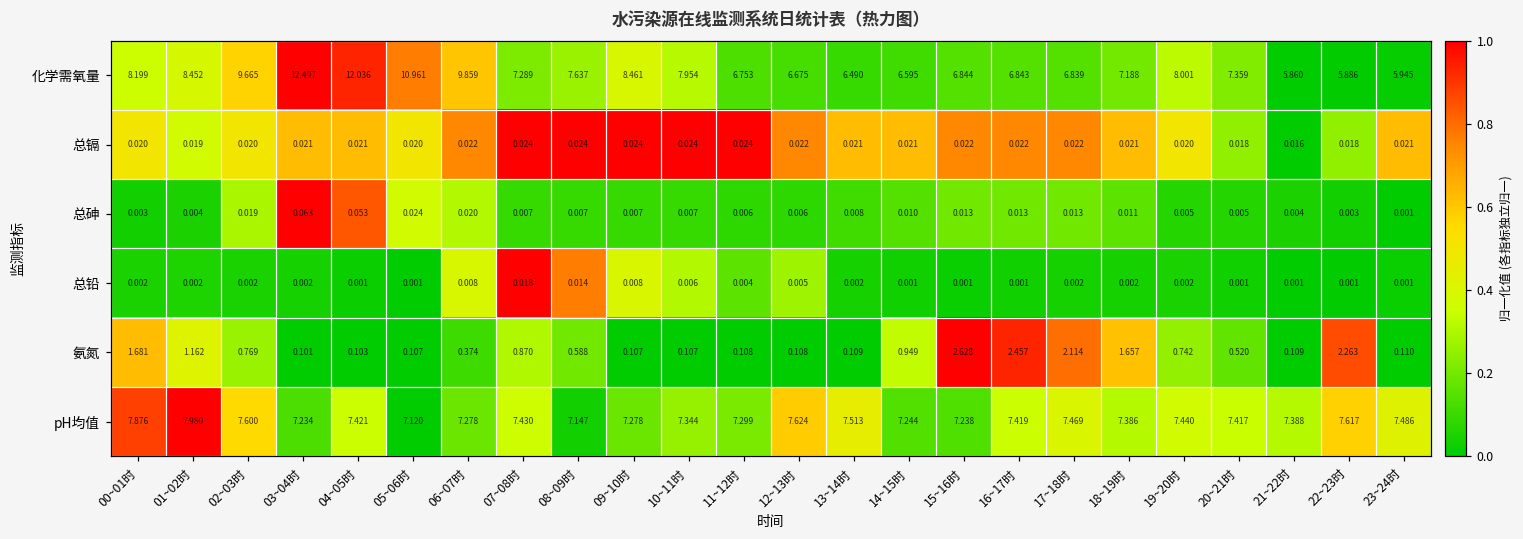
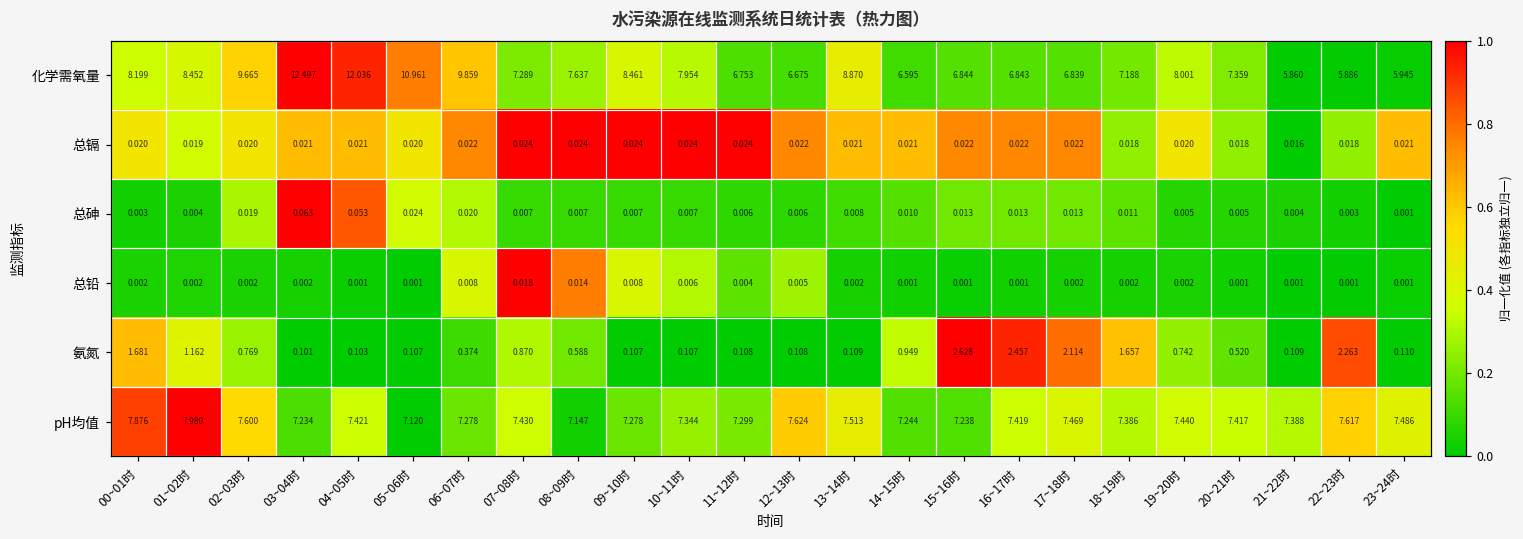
化学需氧量, 13~14时: 6.490 -> 8.870
总镉, 18~19时: 0.021 -> 0.018
